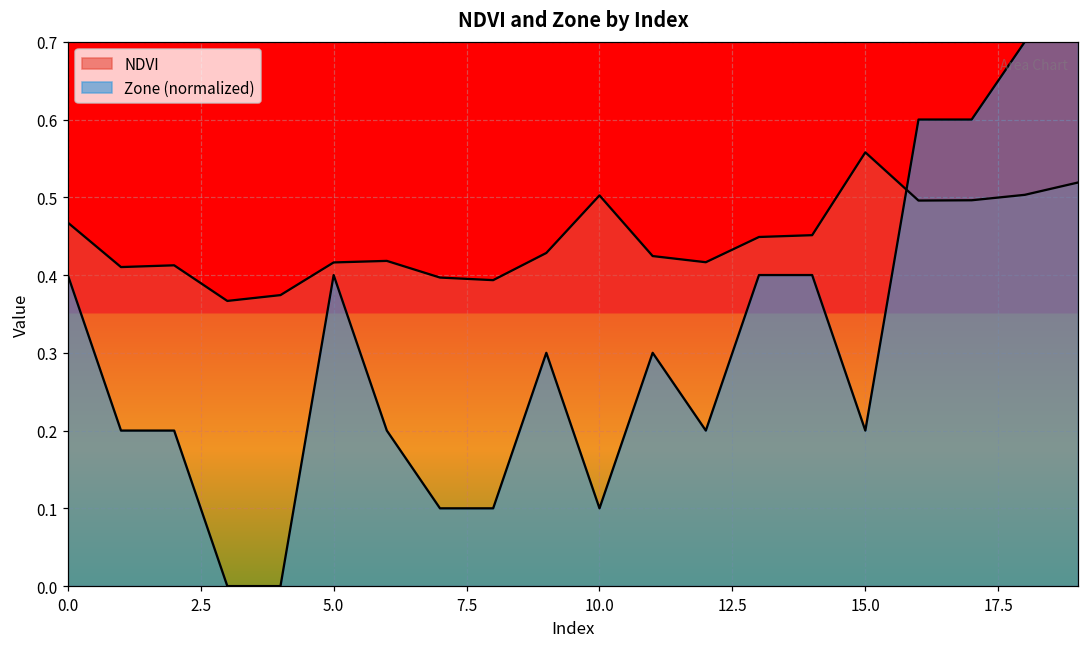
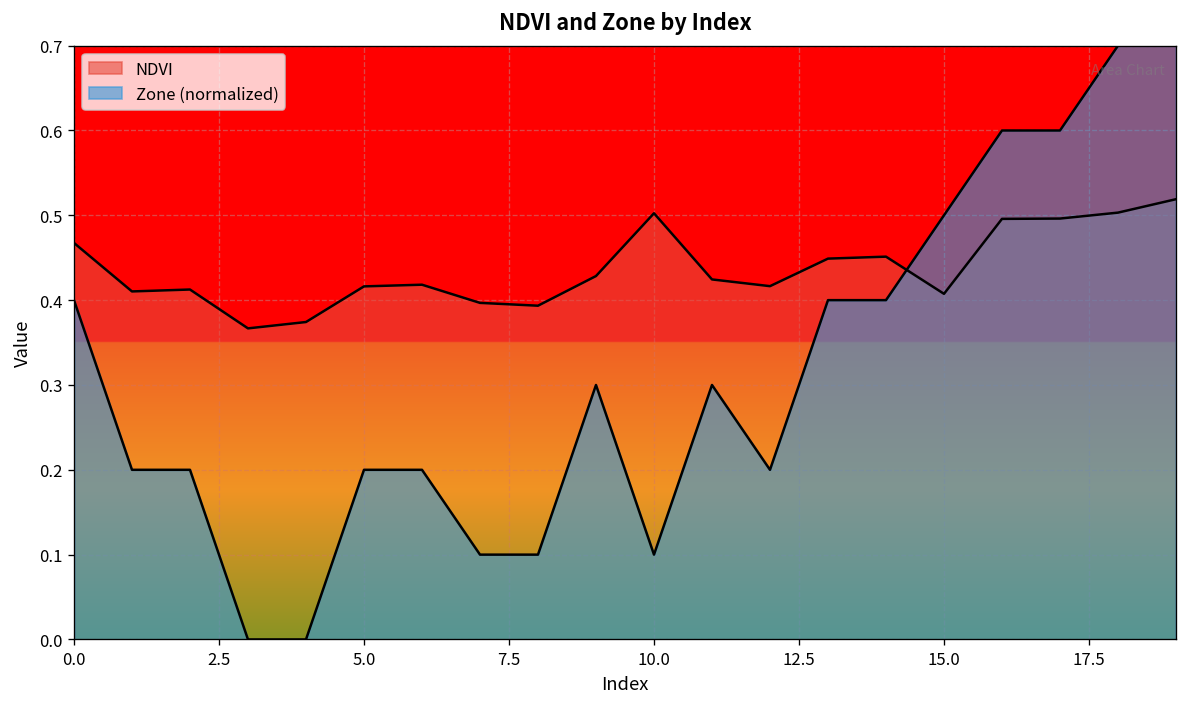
Zone (normalized), 5.0: 0.40 -> 0.20
NDVI, 15.0: 0.56 -> 0.41
Zone (normalized), 15.0: 0.20 -> 0.50
